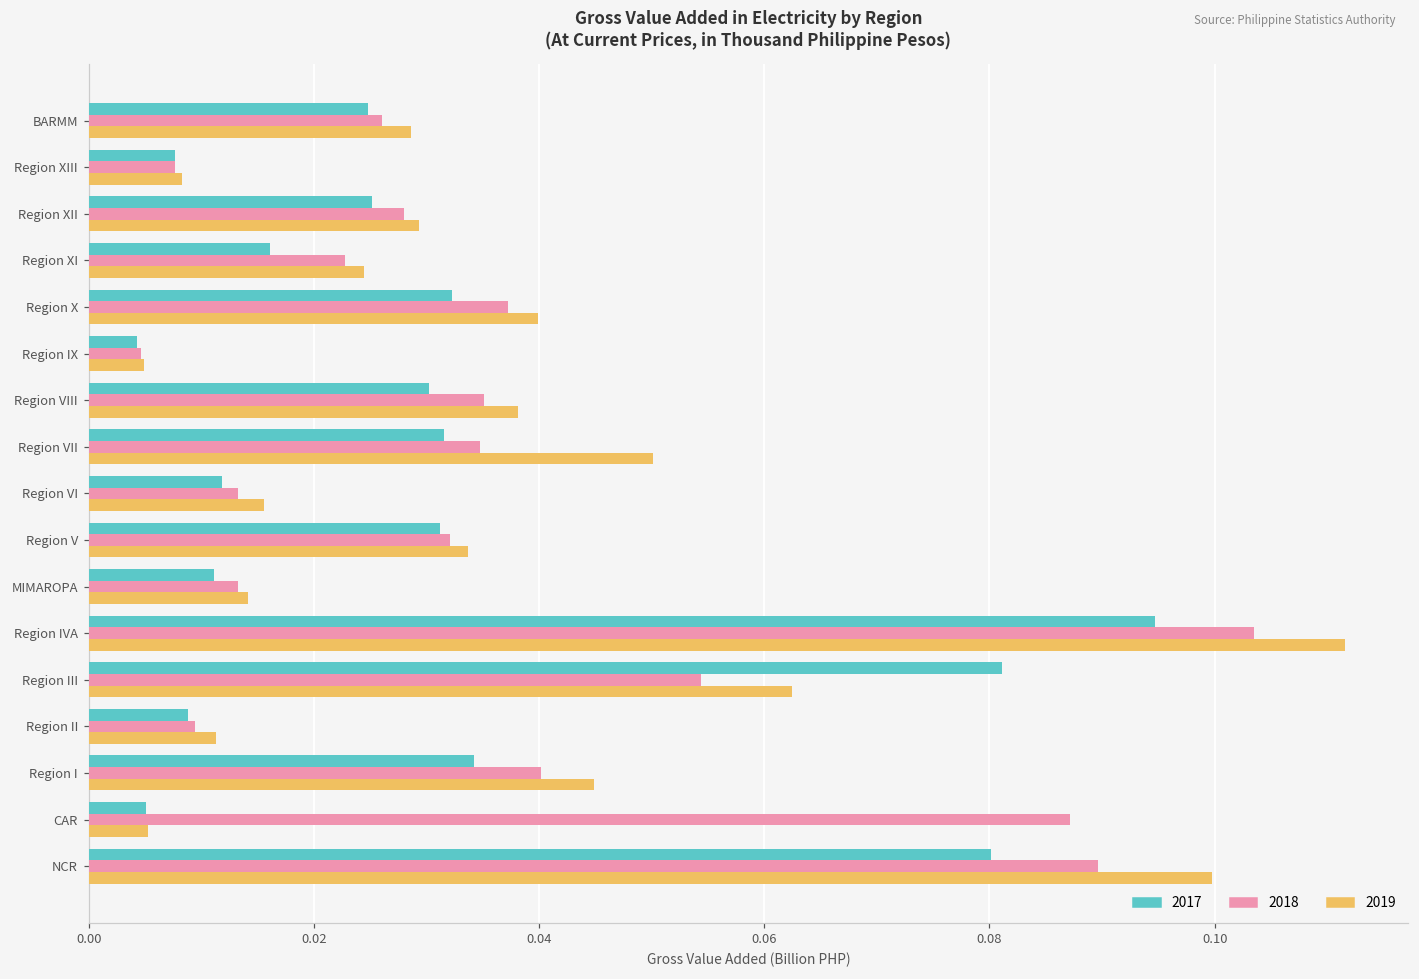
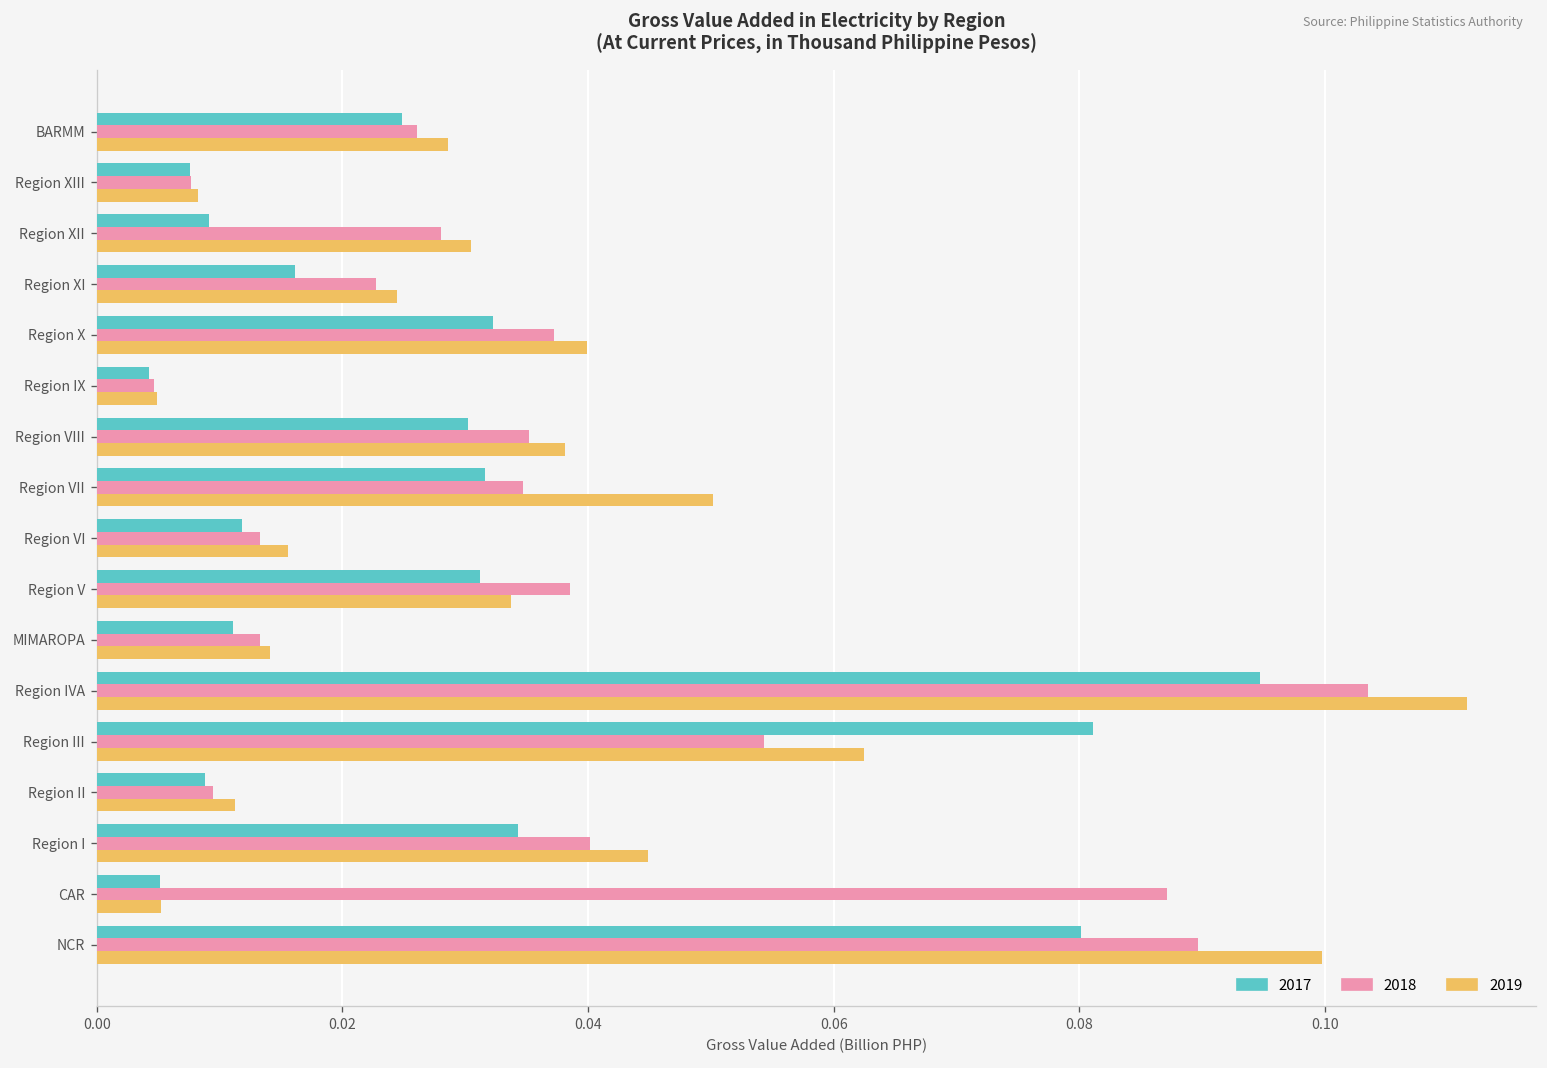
2017, Region XII: 0.0251 -> 0.0091
2019, Region XII: 0.0294 -> 0.0304
2018, Region V: 0.0321 -> 0.0385
